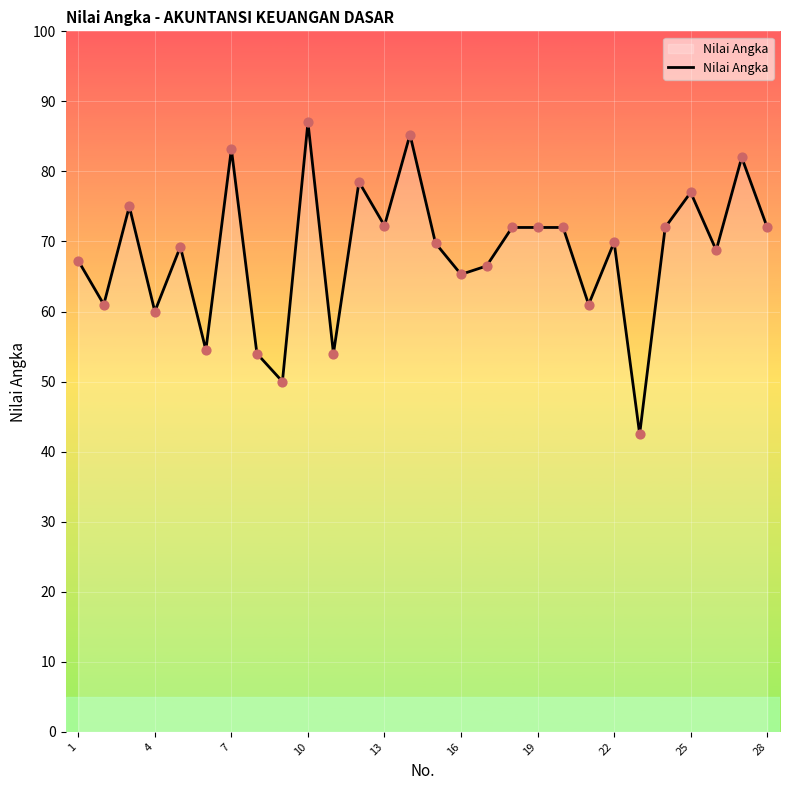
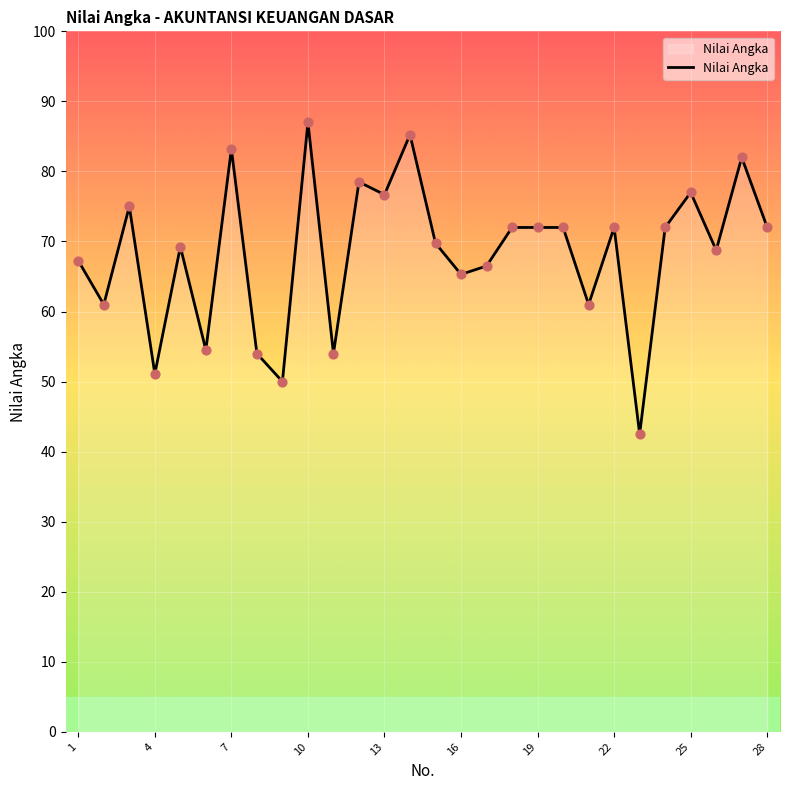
4: 60 -> 51
13: 72 -> 77
22: 70 -> 72
